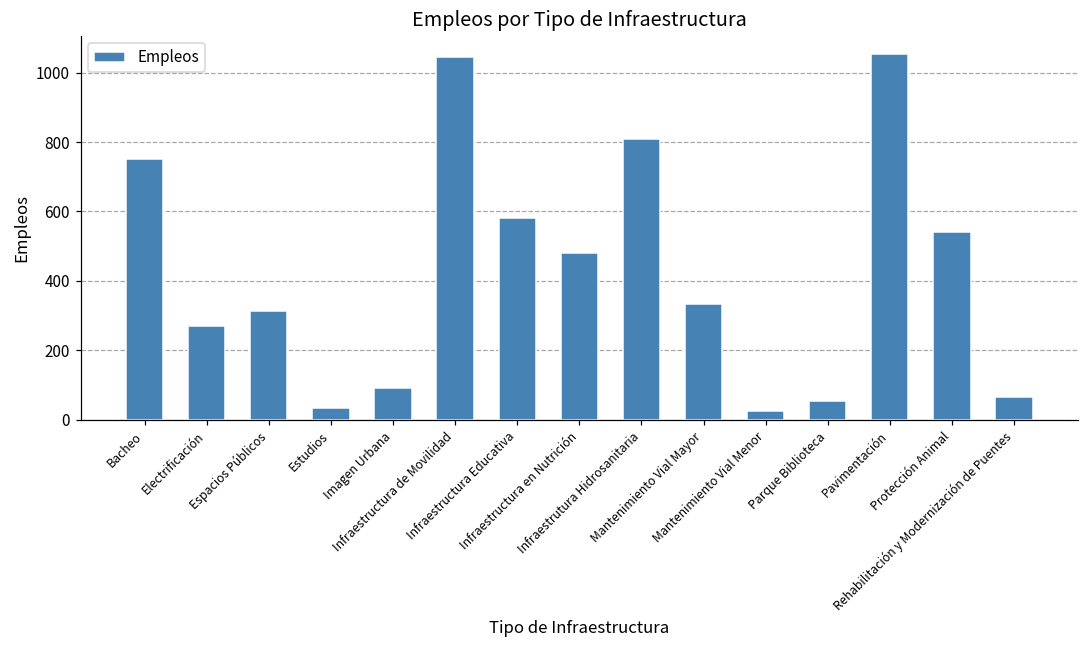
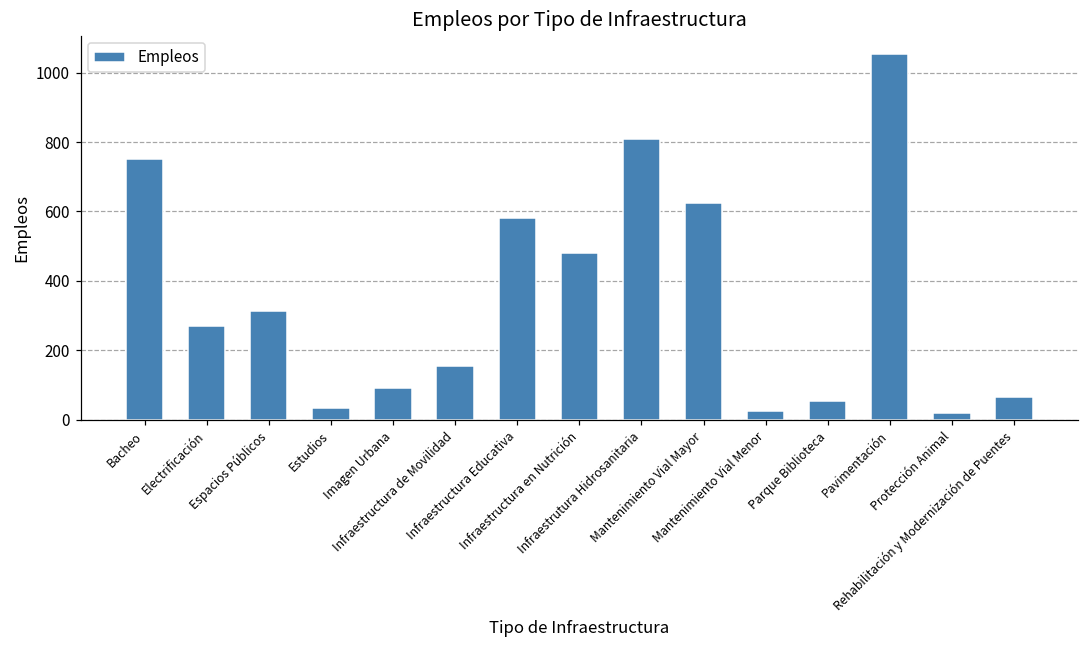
Infraestructura de Movilidad: 1050 -> 160
Mantenimiento Vial Mayor: 330 -> 620
Protección Animal: 540 -> 20
